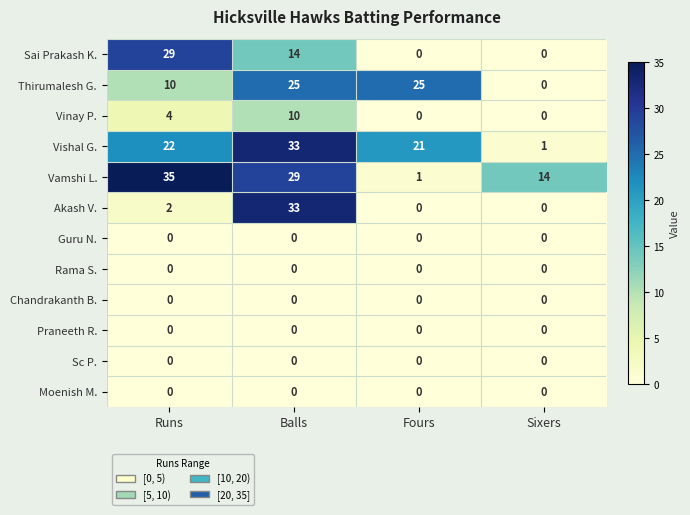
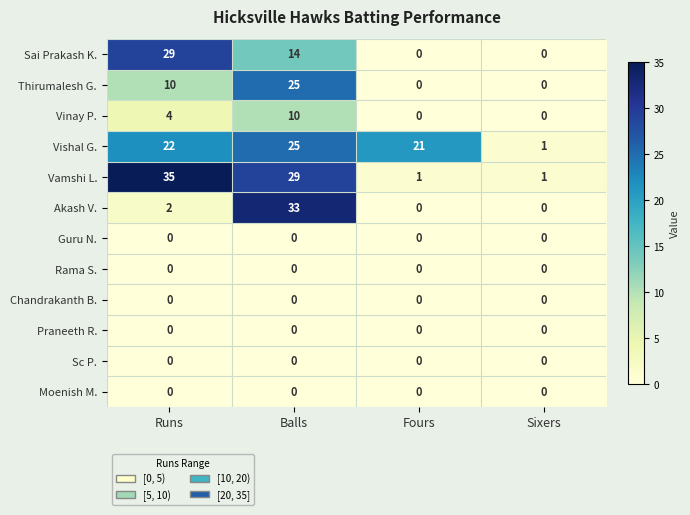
Thirumalesh G., Fours: 25 -> 0
Vishal G., Balls: 33 -> 25
Vamshi L., Sixers: 14 -> 1
